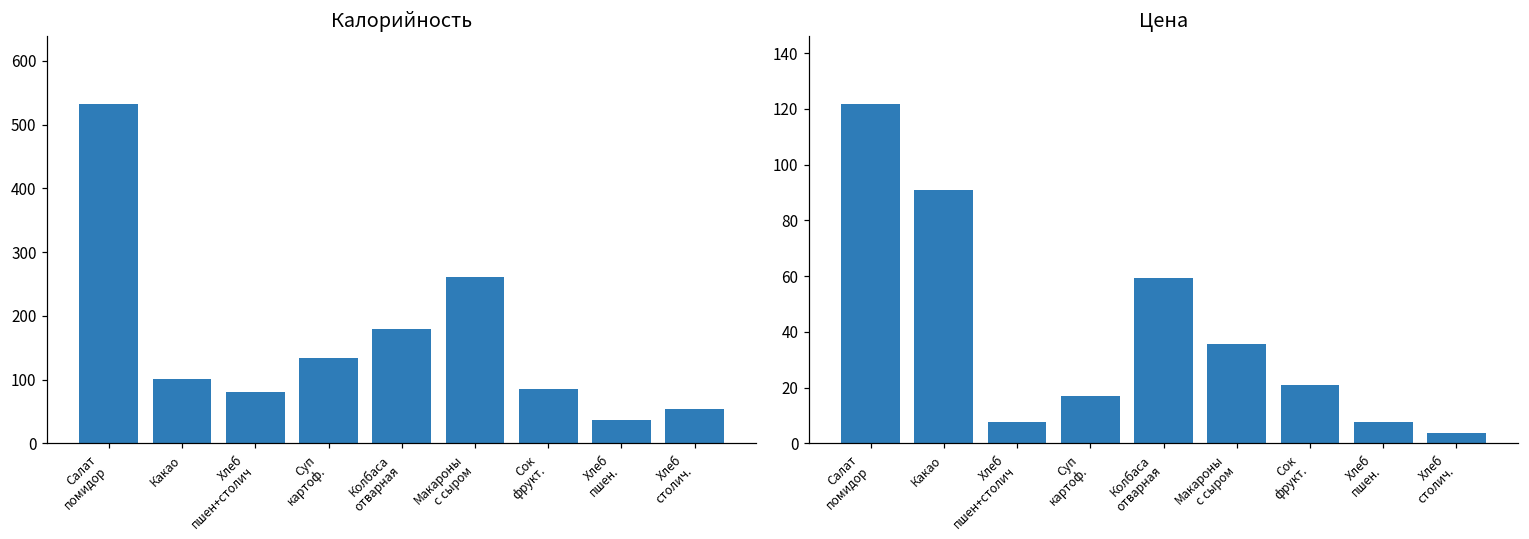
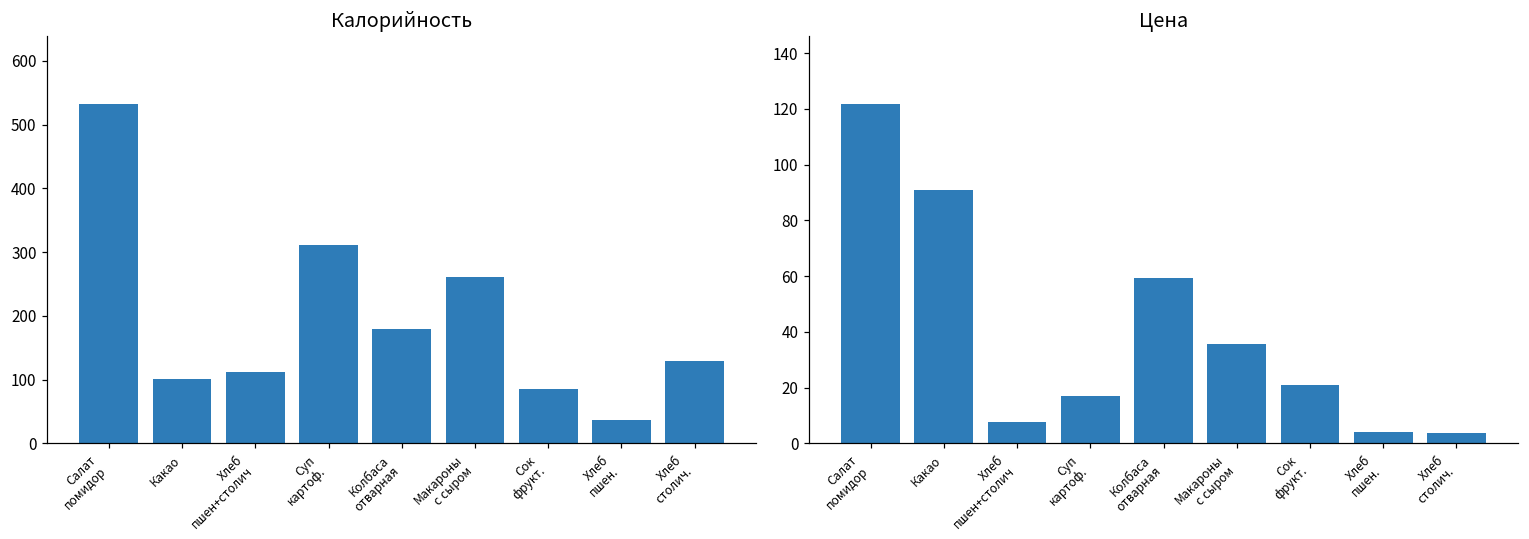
Калорийность, Хлеб пшен+столич: 80 -> 110
Калорийность, Суп картоф.: 130 -> 310
Калорийность, Хлеб столич.: 50 -> 130
Цена, Хлеб пшен.: 8 -> 4
